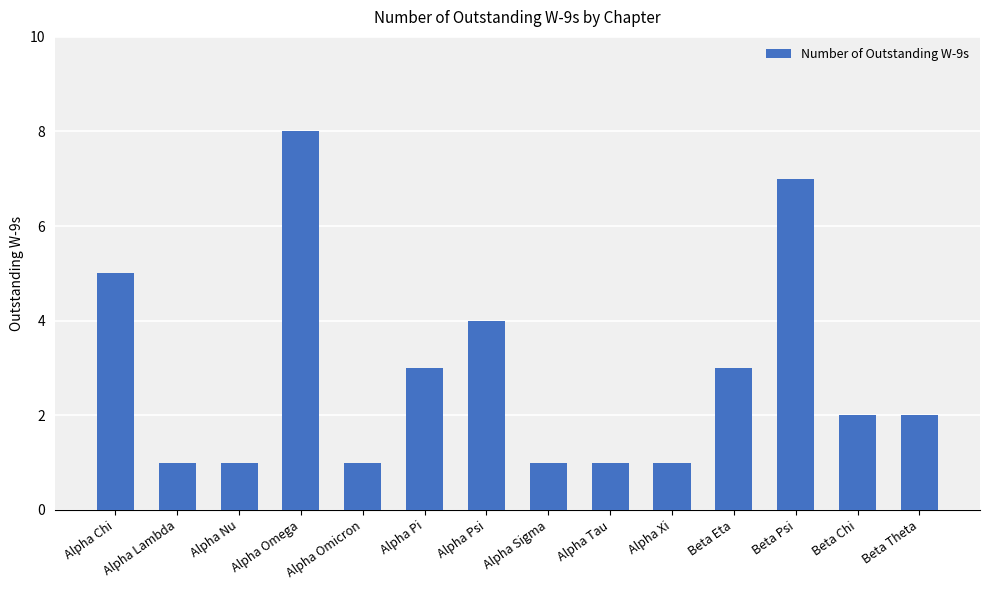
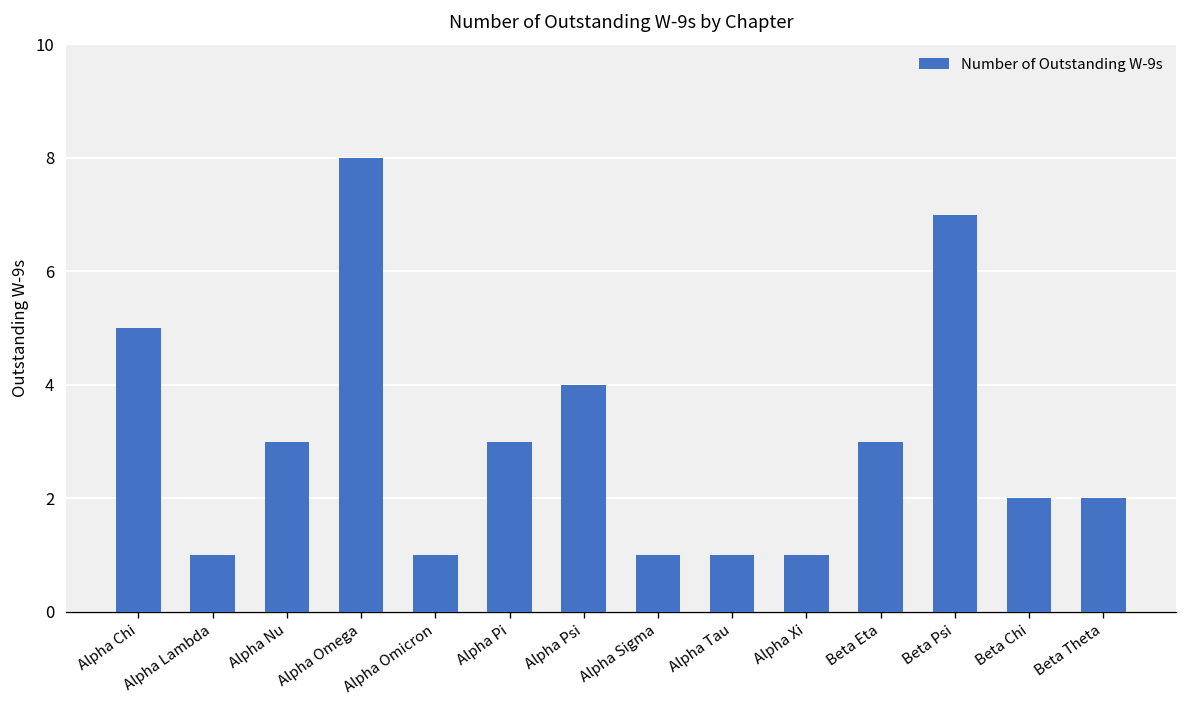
Alpha Nu: 1 -> 3
